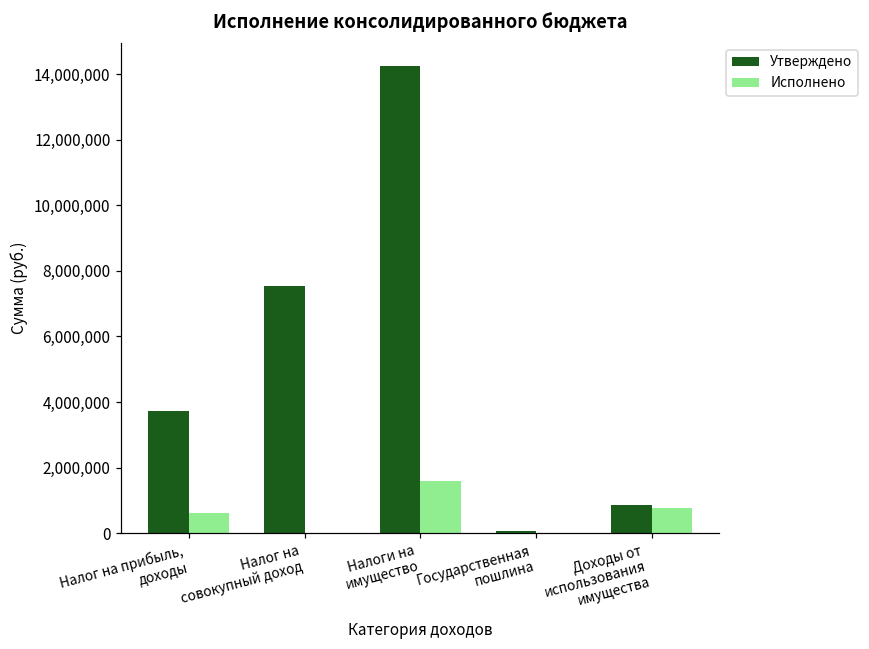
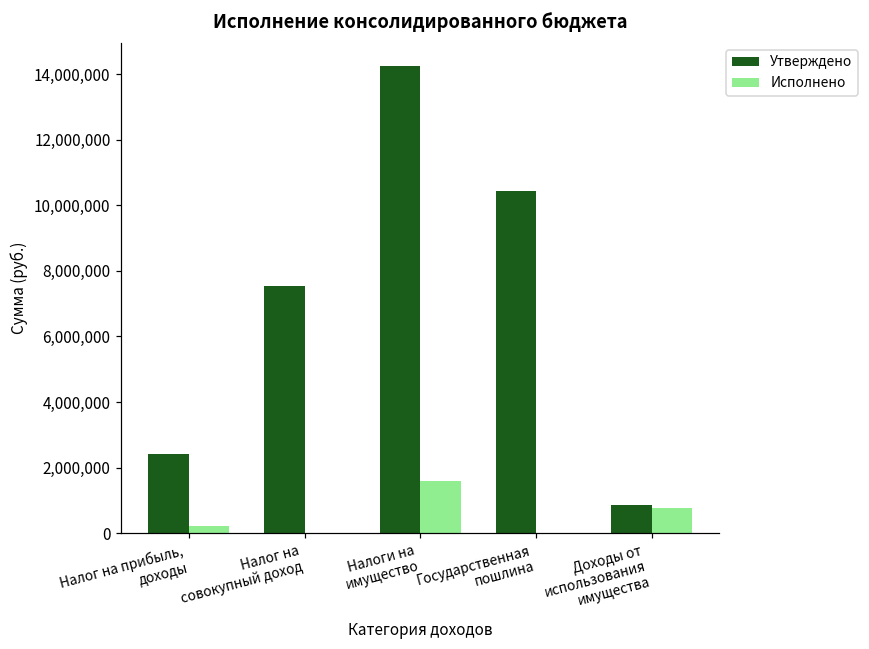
Утверждено, Налог на прибыль, доходы: 3,700,000 -> 2,400,000
Исполнено, Налог на прибыль, доходы: 600,000 -> 200,000
Утверждено, Государственная пошлина: 100,000 -> 10,400,000
